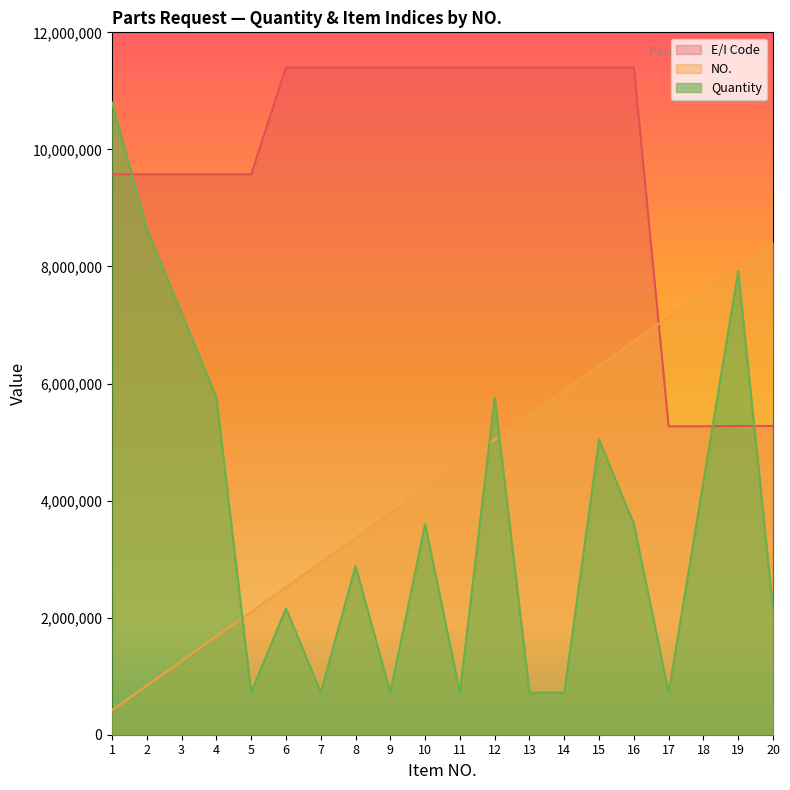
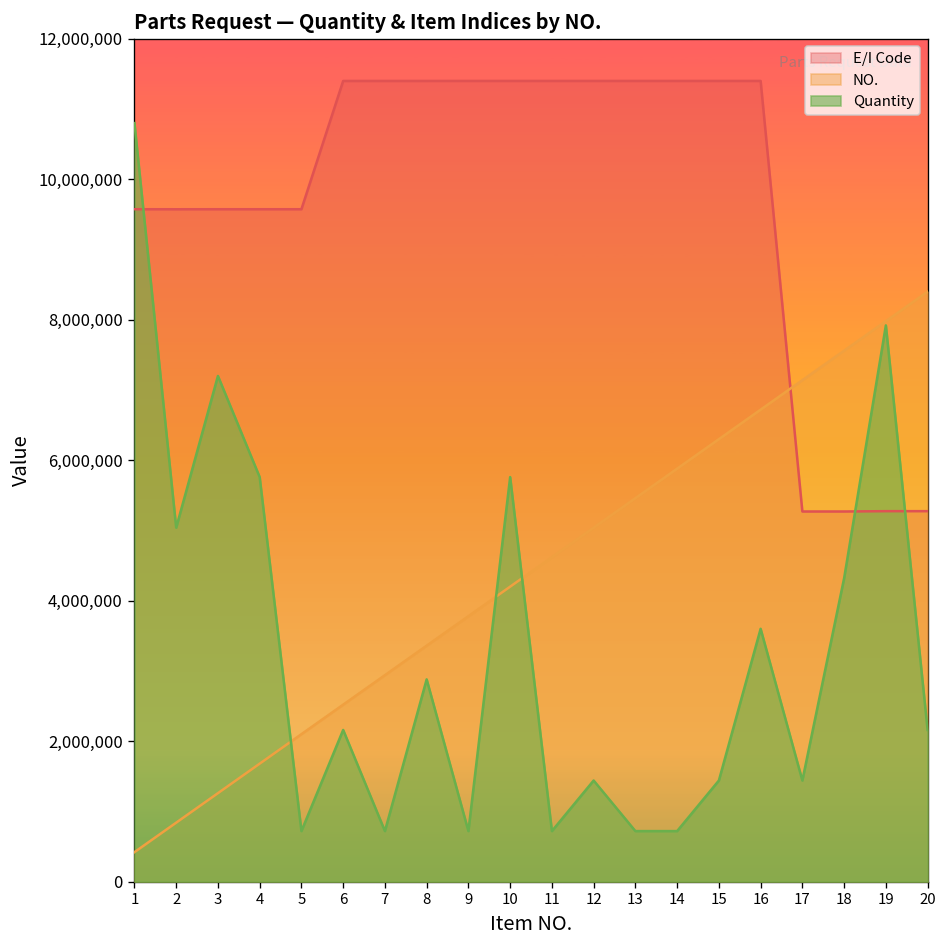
Quantity, 2: 8,600,000 -> 5,000,000
Quantity, 10: 3,600,000 -> 5,800,000
Quantity, 12: 5,800,000 -> 1,400,000
Quantity, 15: 5,000,000 -> 1,400,000
Quantity, 17: 700,000 -> 1,400,000
